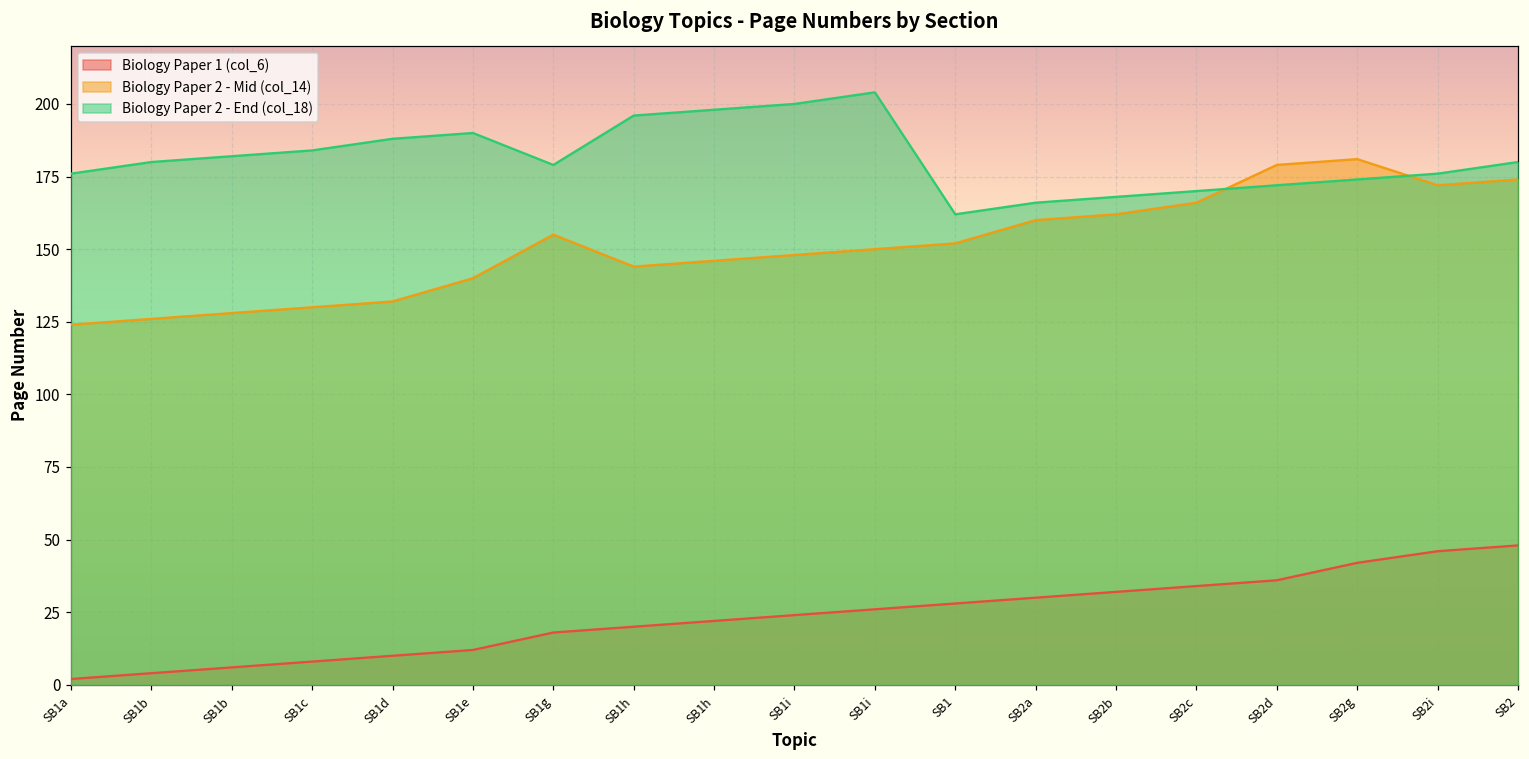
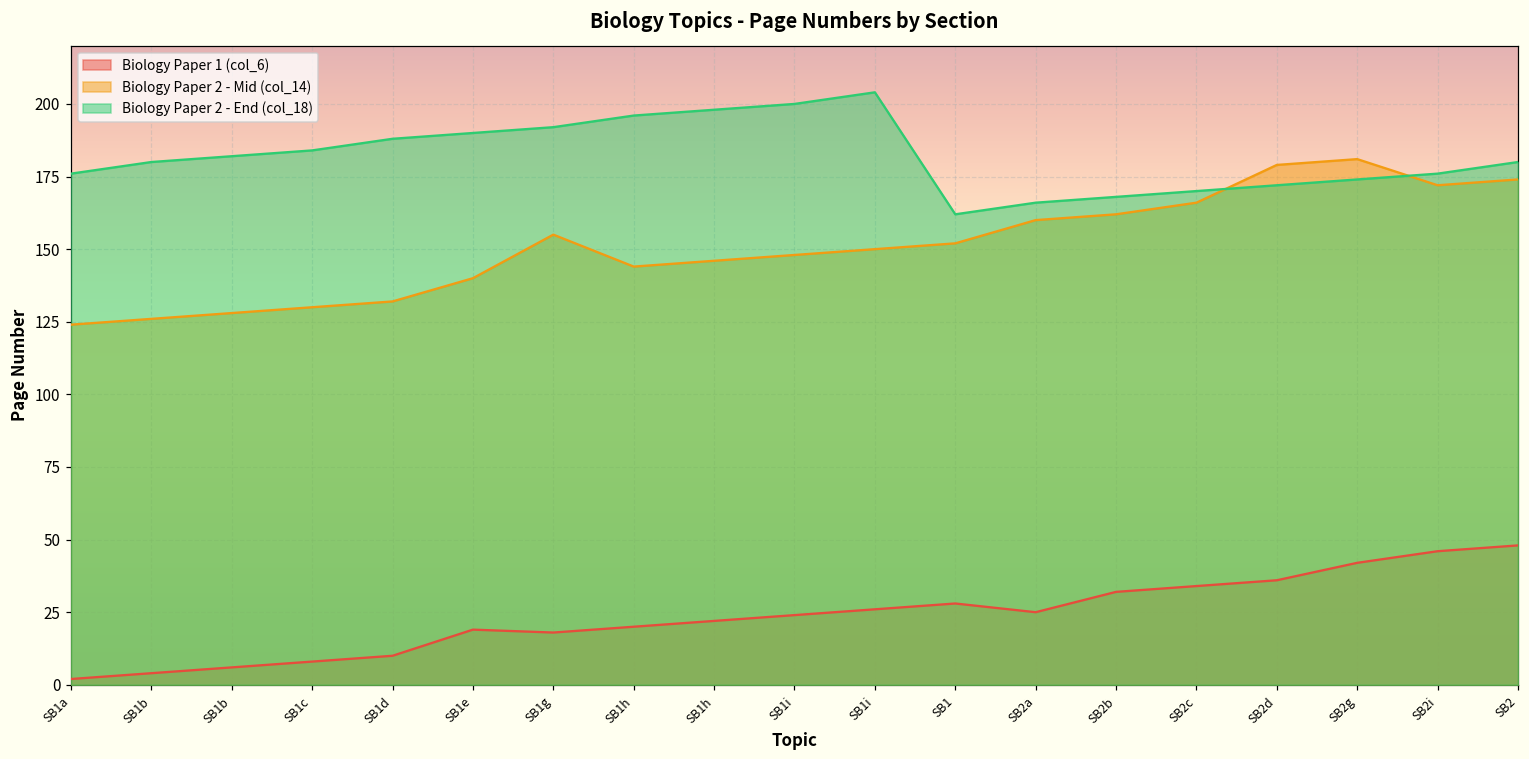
Biology Paper 1 (col_6), SB1e: 12 -> 19
Biology Paper 2 - End (col_18), SB1g: 179 -> 192
Biology Paper 1 (col_6), SB2a: 30 -> 25
